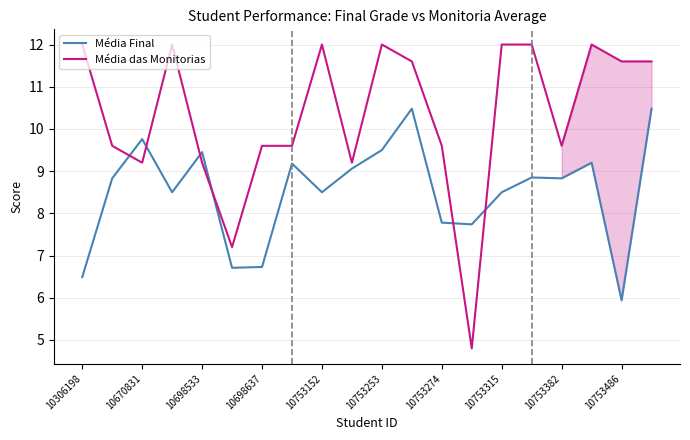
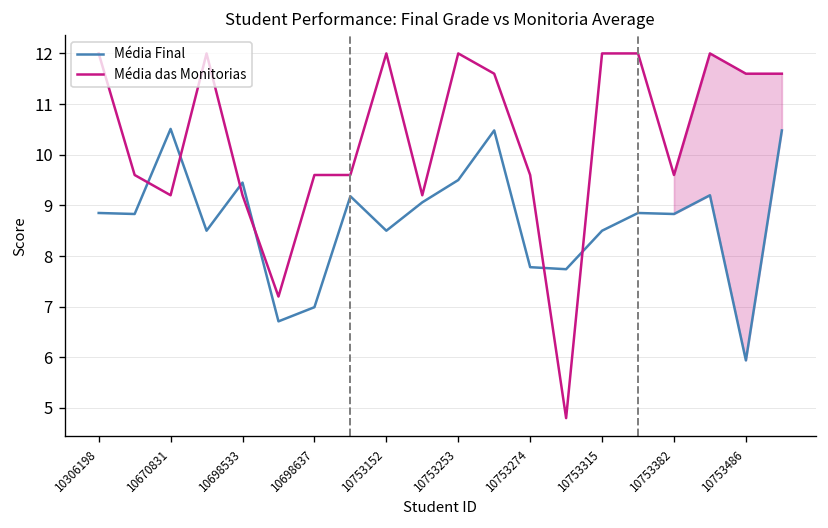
Média Final, 10306198: 6.5 -> 8.9
Média Final, 10670831: 9.8 -> 10.5
Média Final, 10698637: 6.7 -> 7.0
